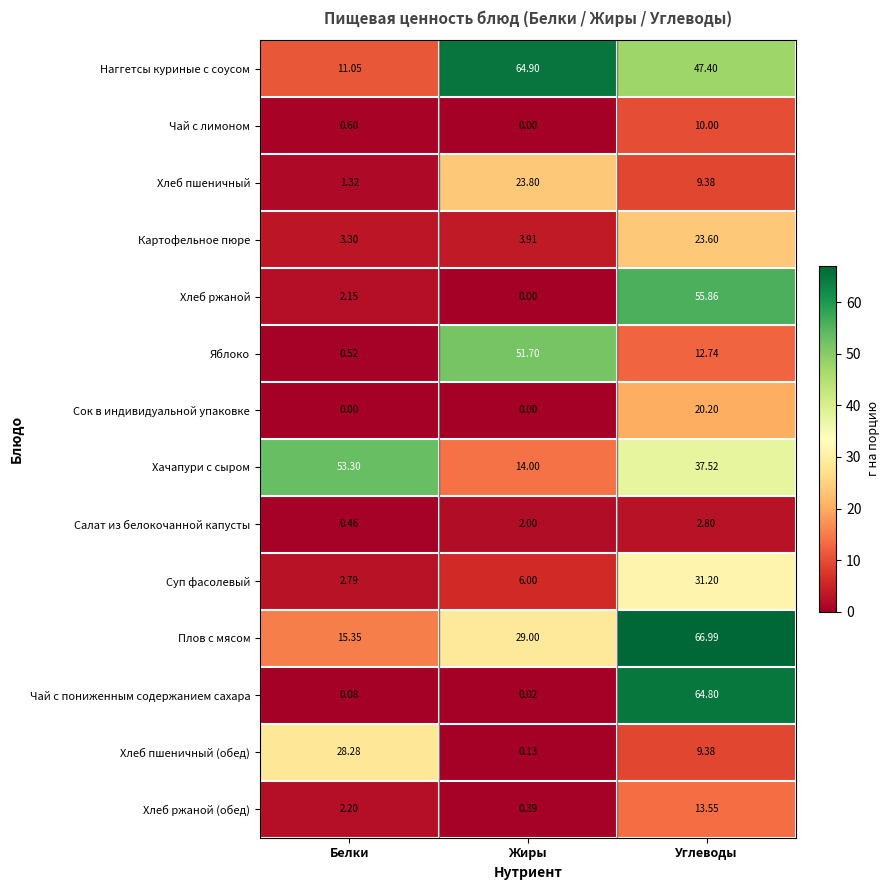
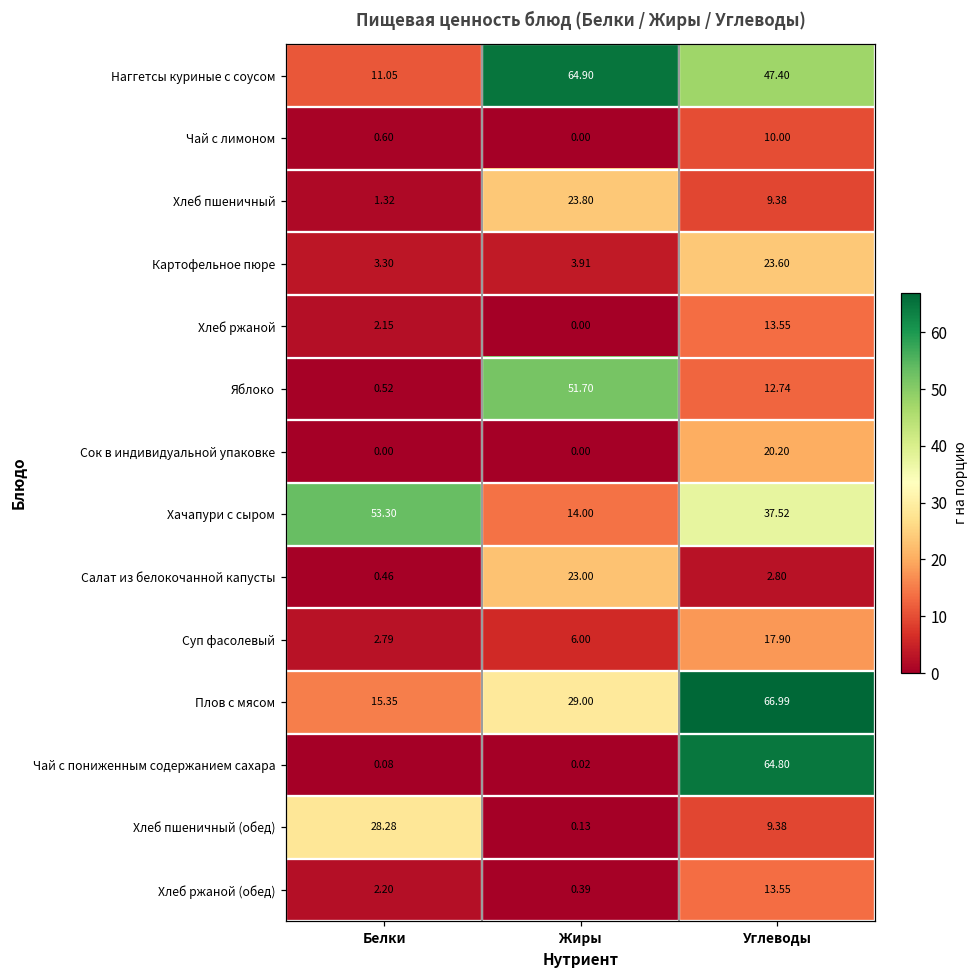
Хлеб ржаной, Углеводы: 55.86 -> 13.55
Салат из белокочанной капусты, Жиры: 2.00 -> 23.00
Суп фасолевый, Углеводы: 31.20 -> 17.90
